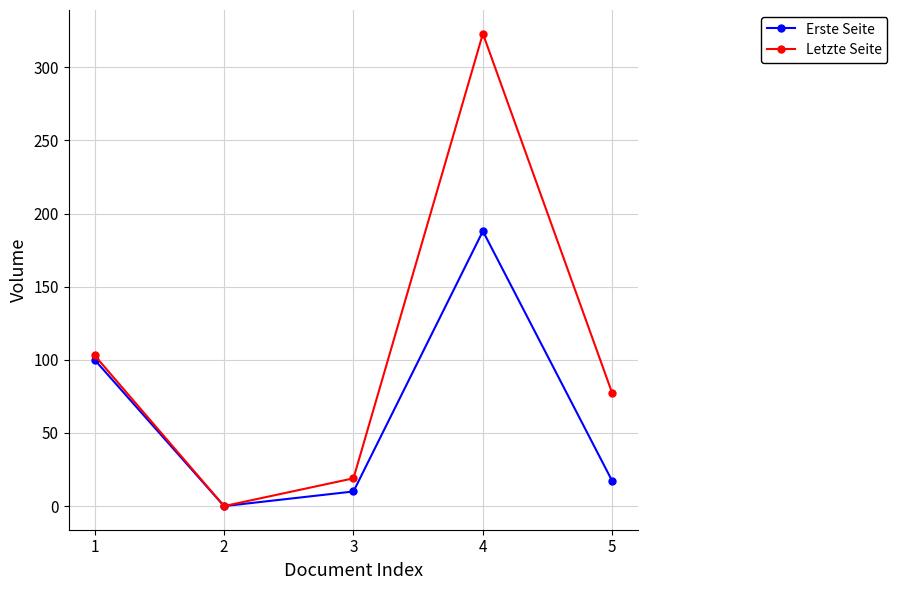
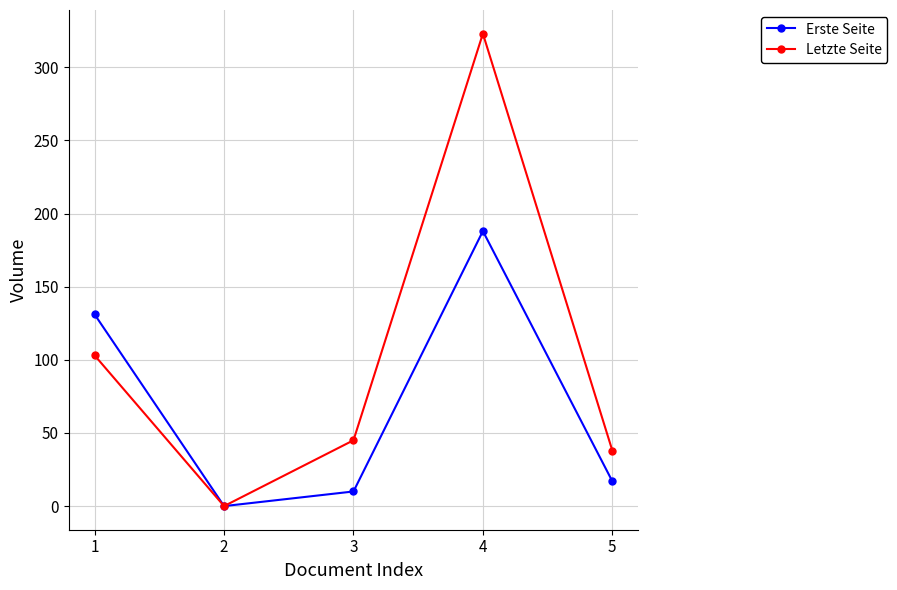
Erste Seite, 1: 100 -> 131
Letzte Seite, 3: 19 -> 45
Letzte Seite, 5: 77 -> 38
